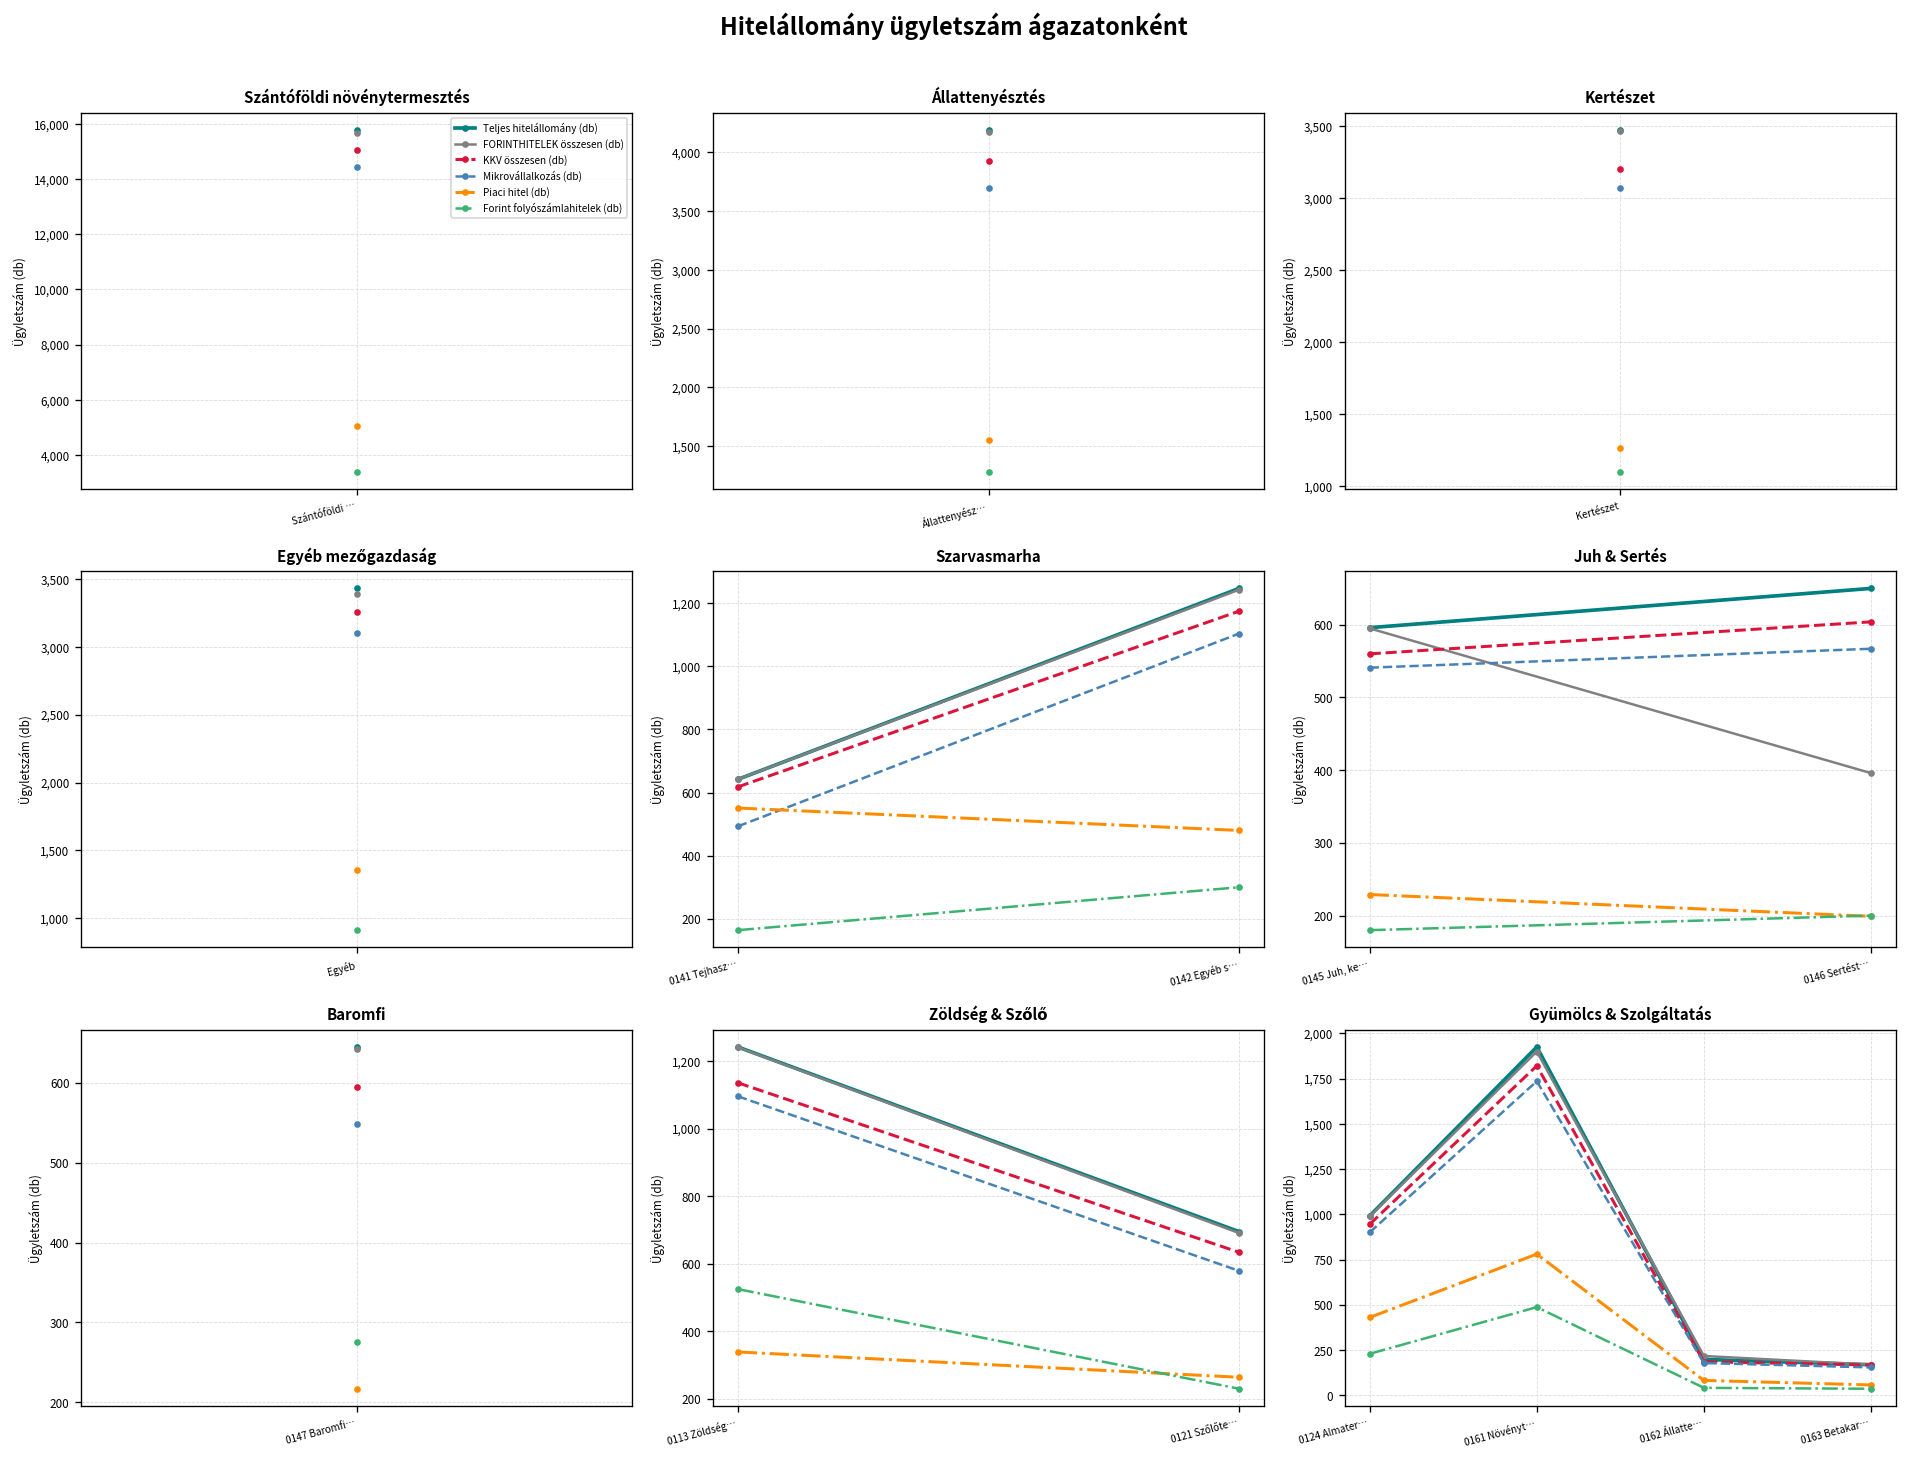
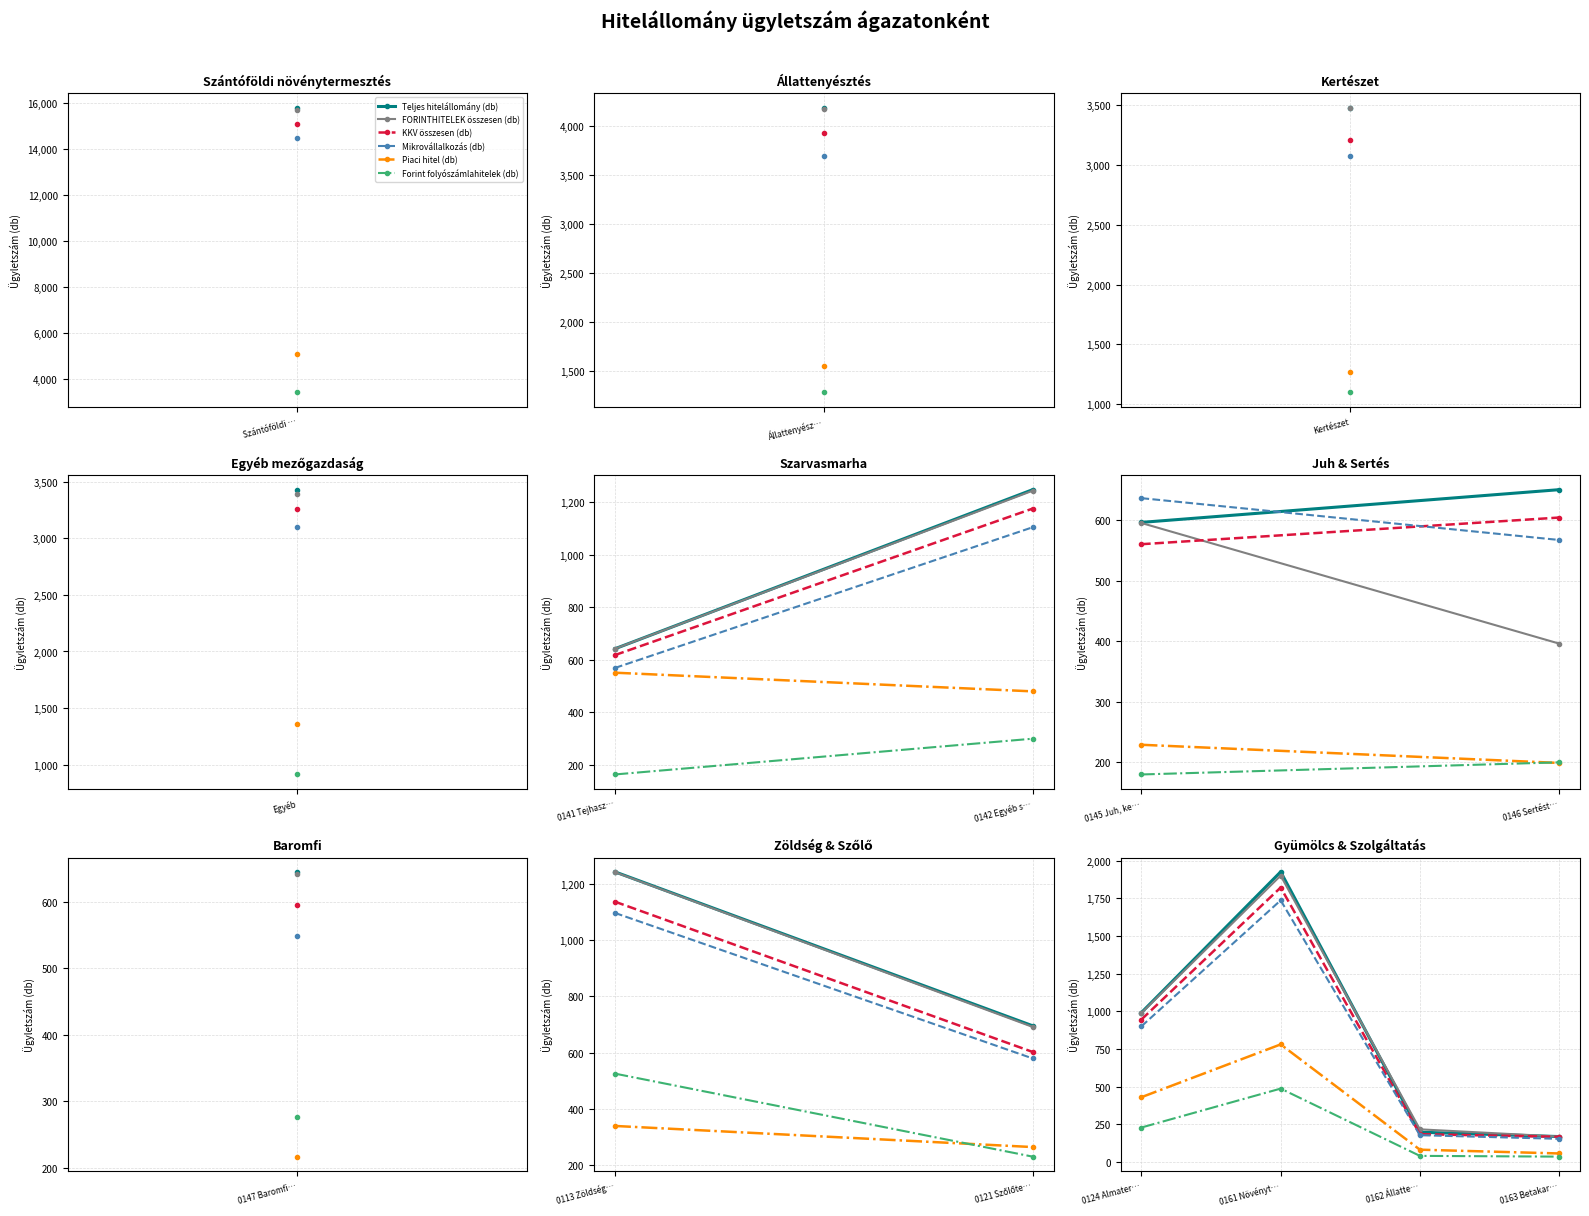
Szarvasmarha, Mikrovállalkozás (db), 0141 Tejhasz…: 490 -> 570
Juh & Sertés, Mikrovállalkozás (db), 0145 Juh, ke…: 540 -> 640
Zöldség & Szőlő, KKV összesen (db), 0121 Szőlőte…: 630 -> 600
